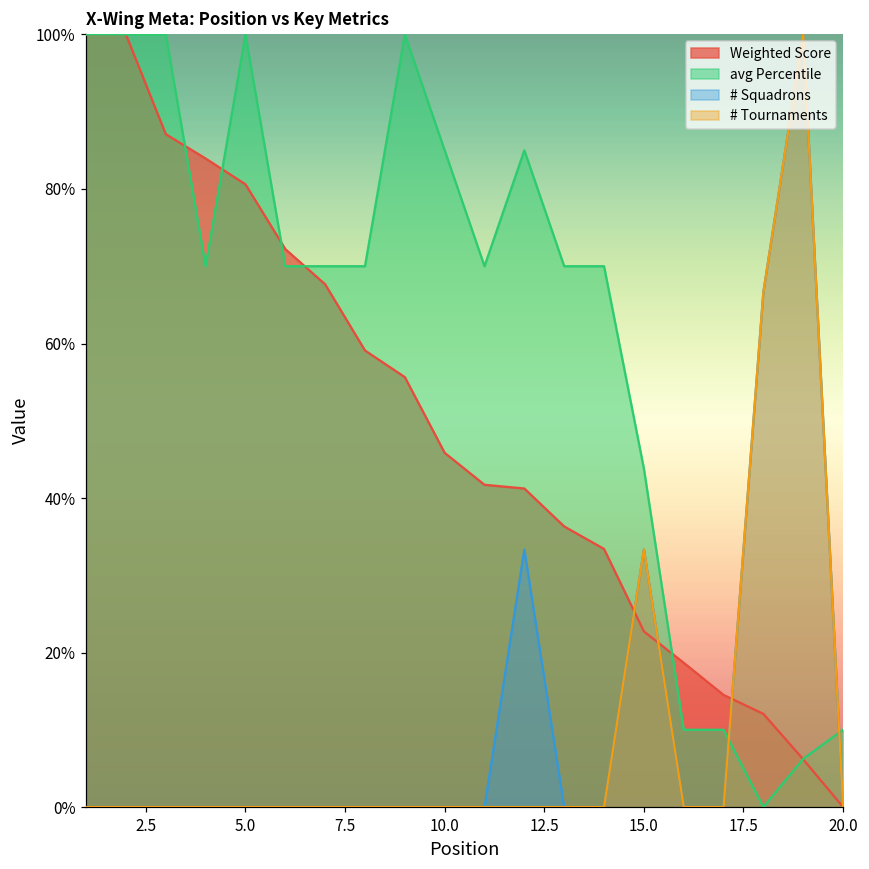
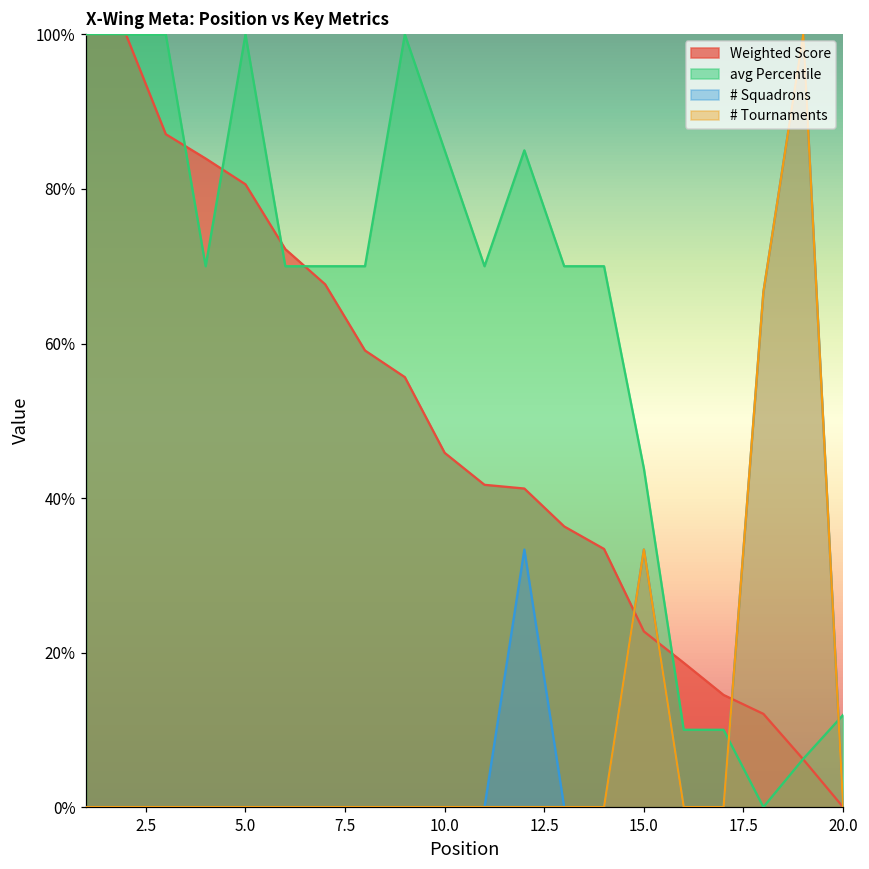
avg Percentile, 20.0: 10% -> 12%
